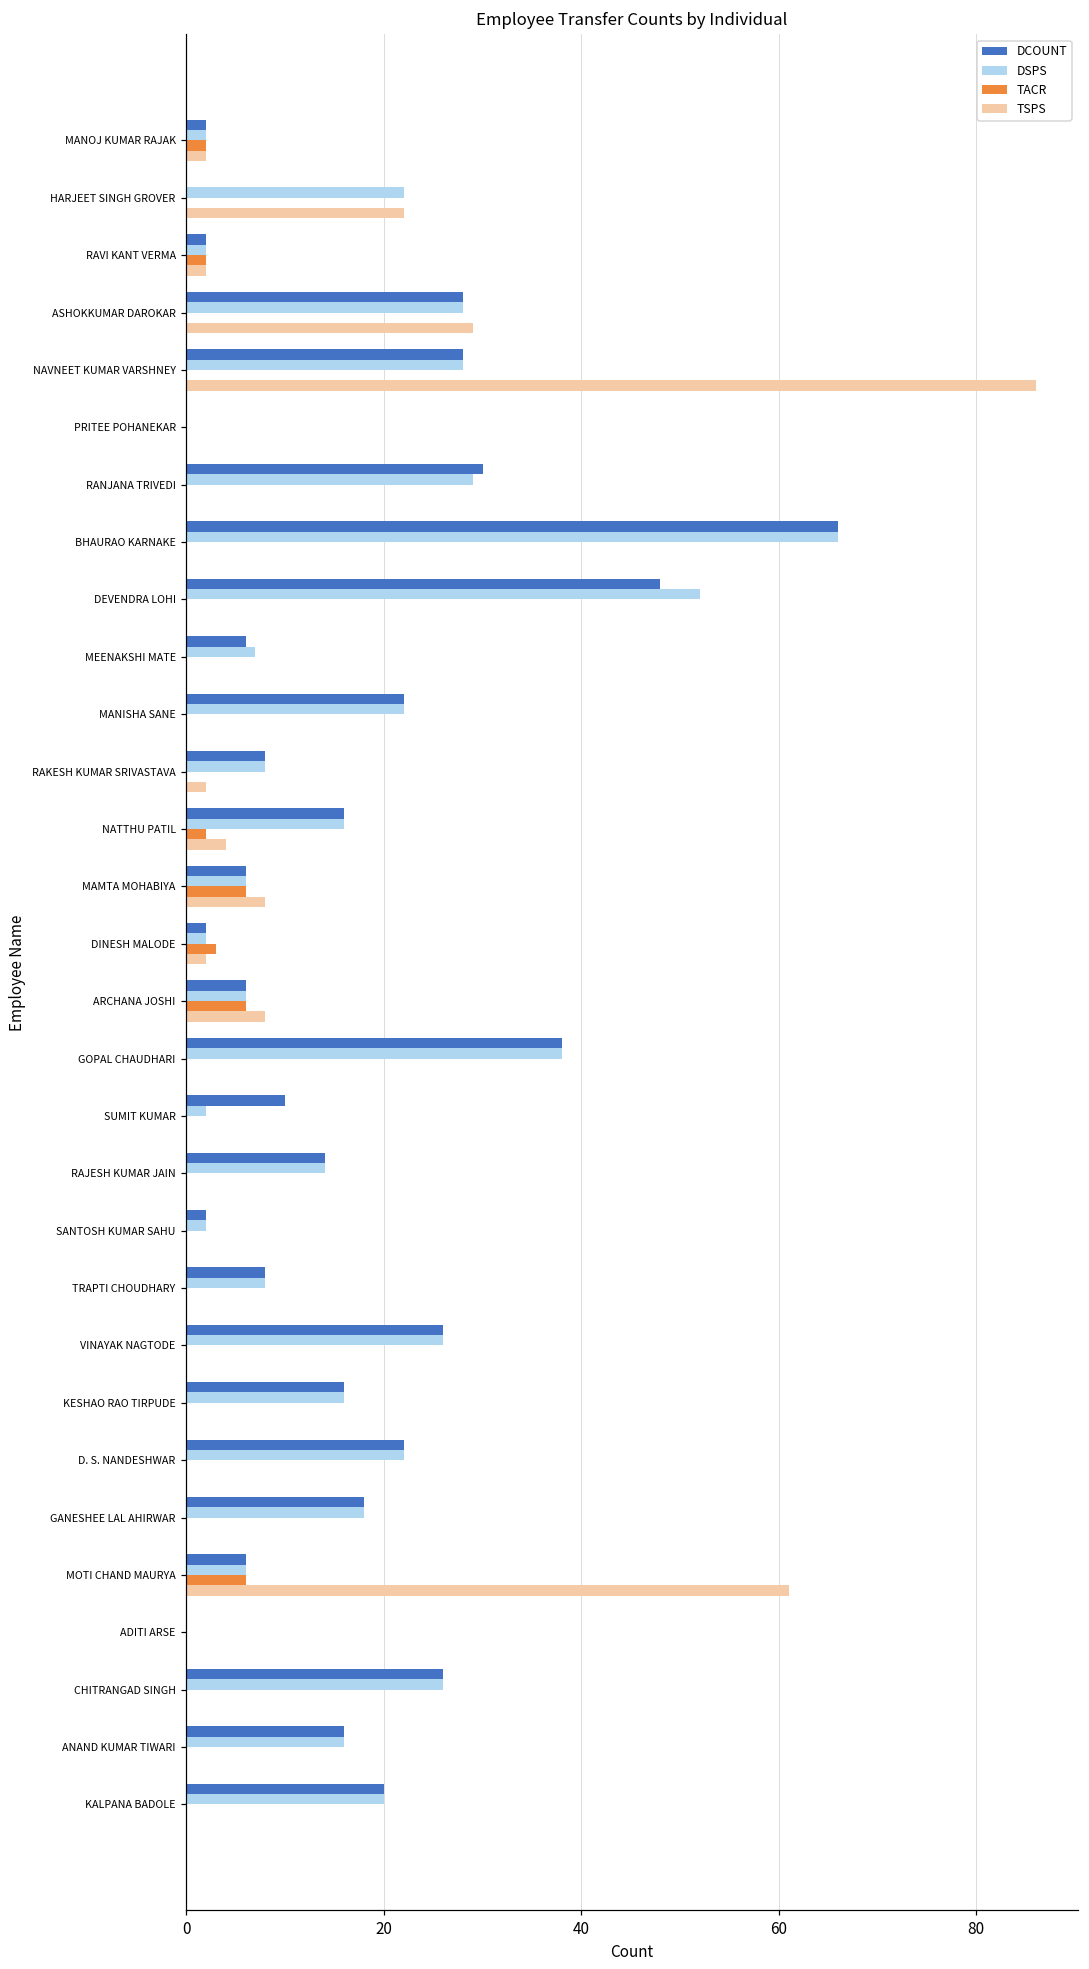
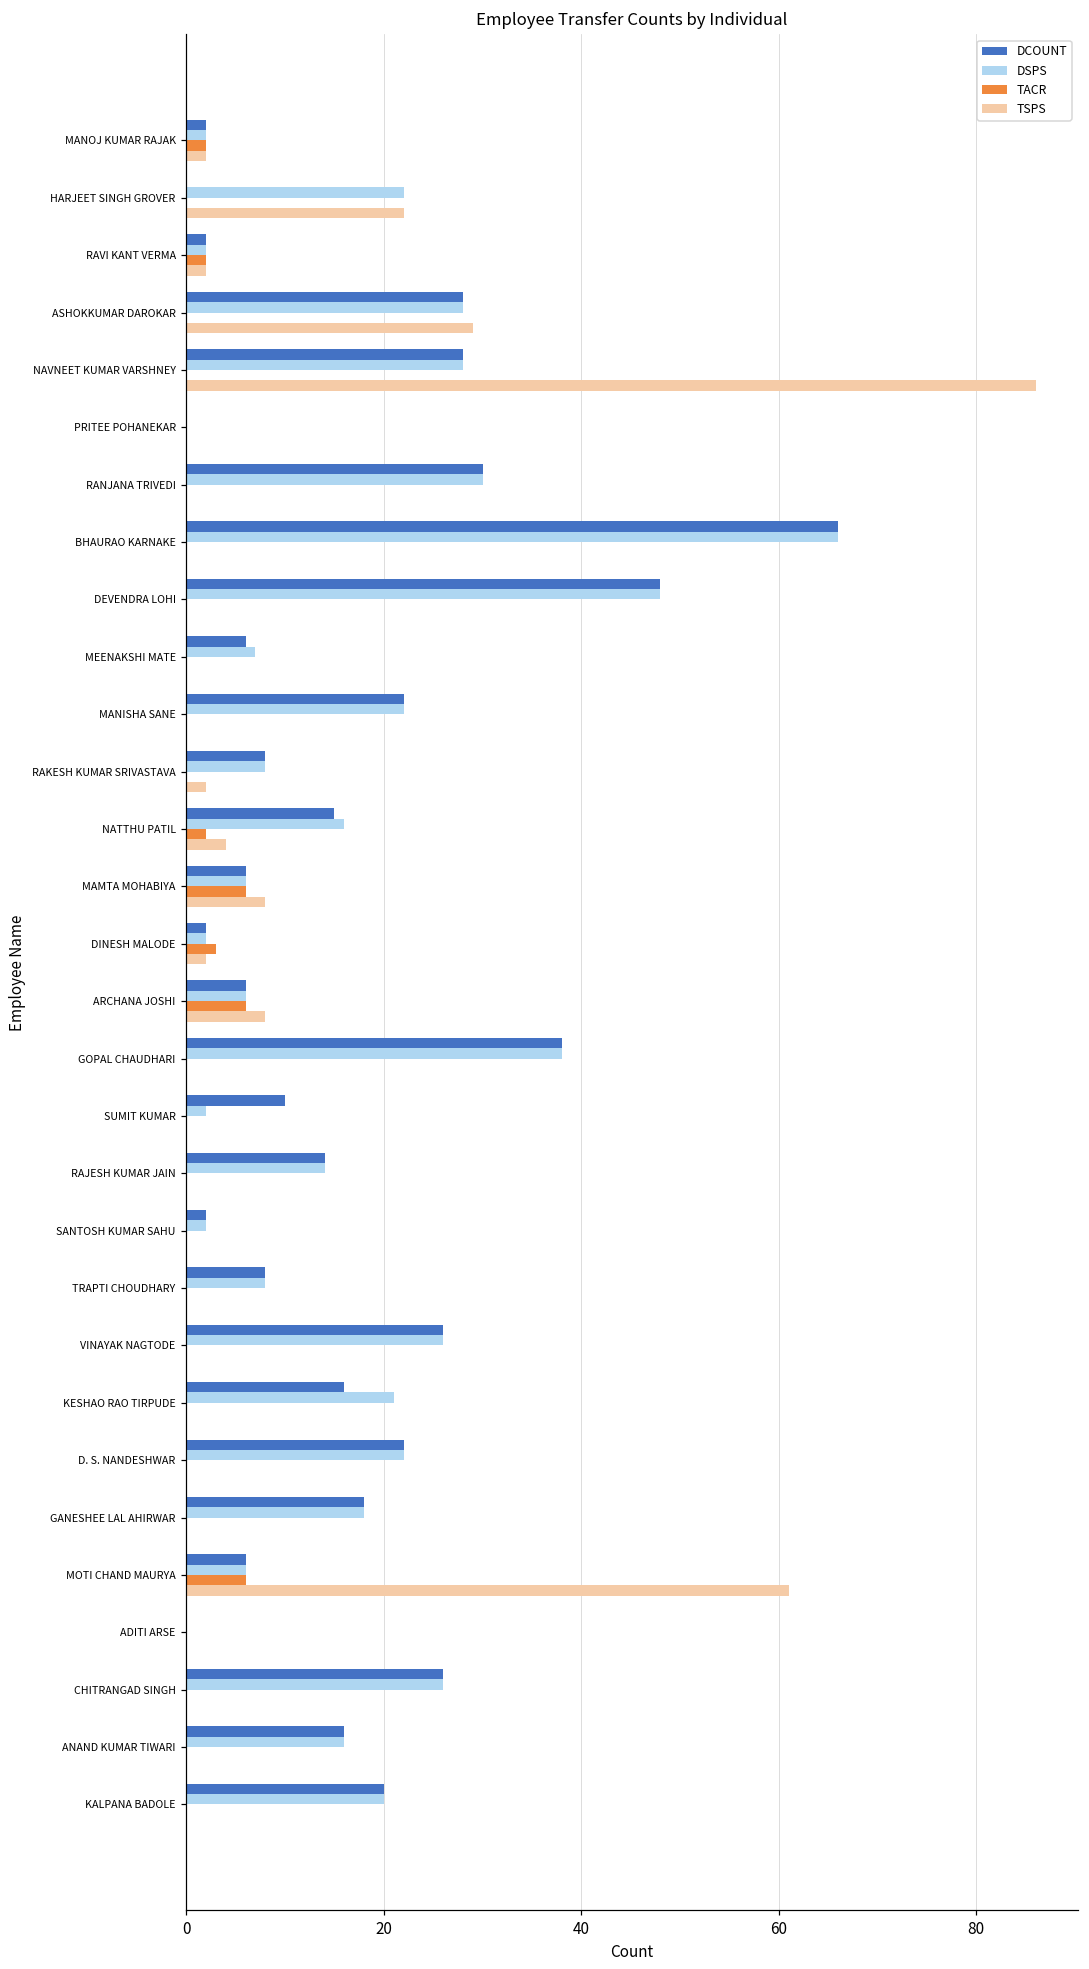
DSPS, RANJANA TRIVEDI: 29 -> 30
DSPS, DEVENDRA LOHI: 52 -> 48
DCOUNT, NATTHU PATIL: 16 -> 15
DSPS, KESHAO RAO TIRPUDE: 16 -> 21
